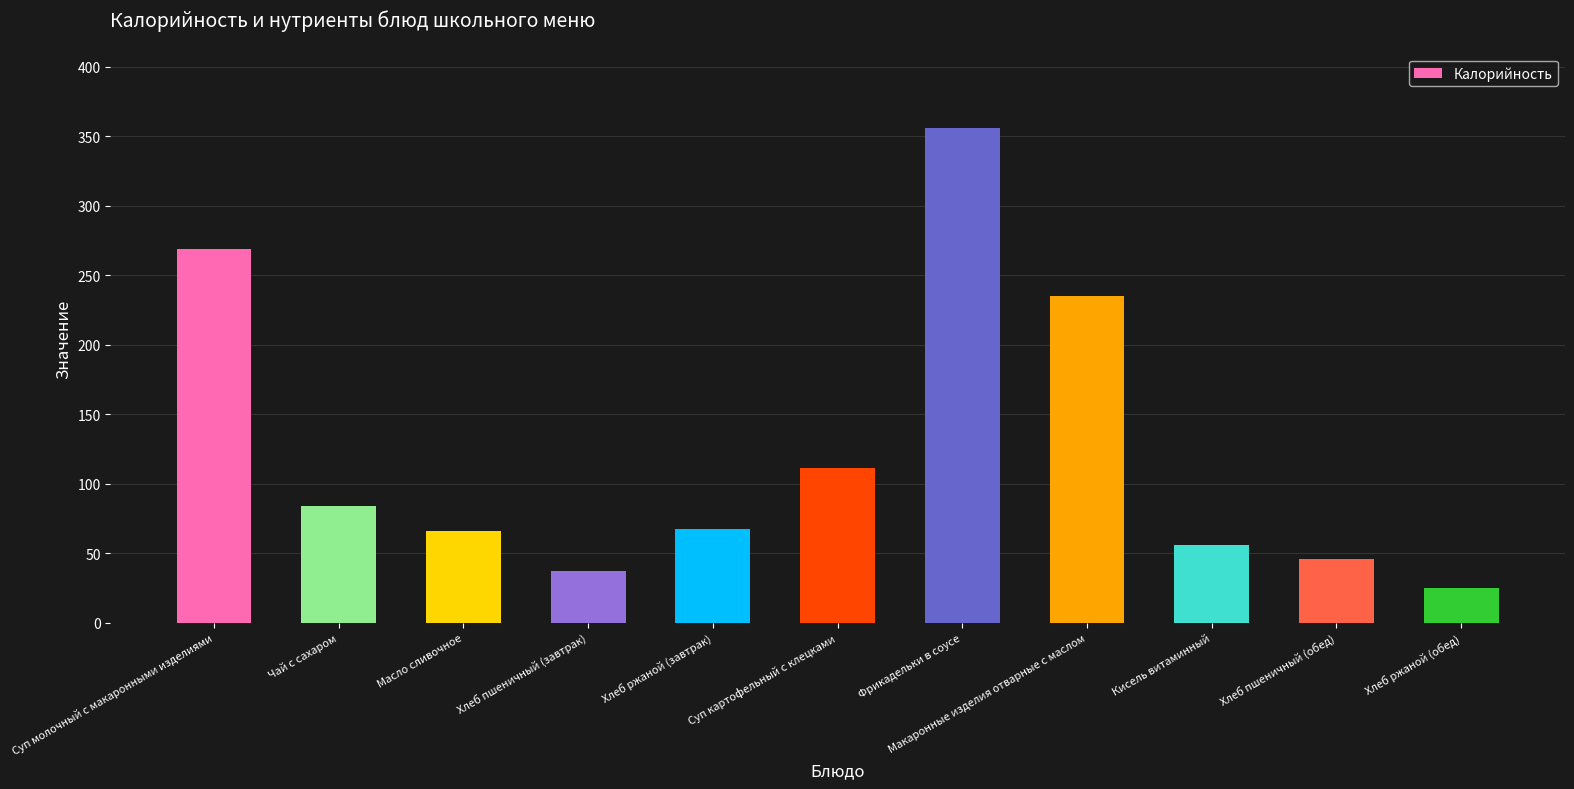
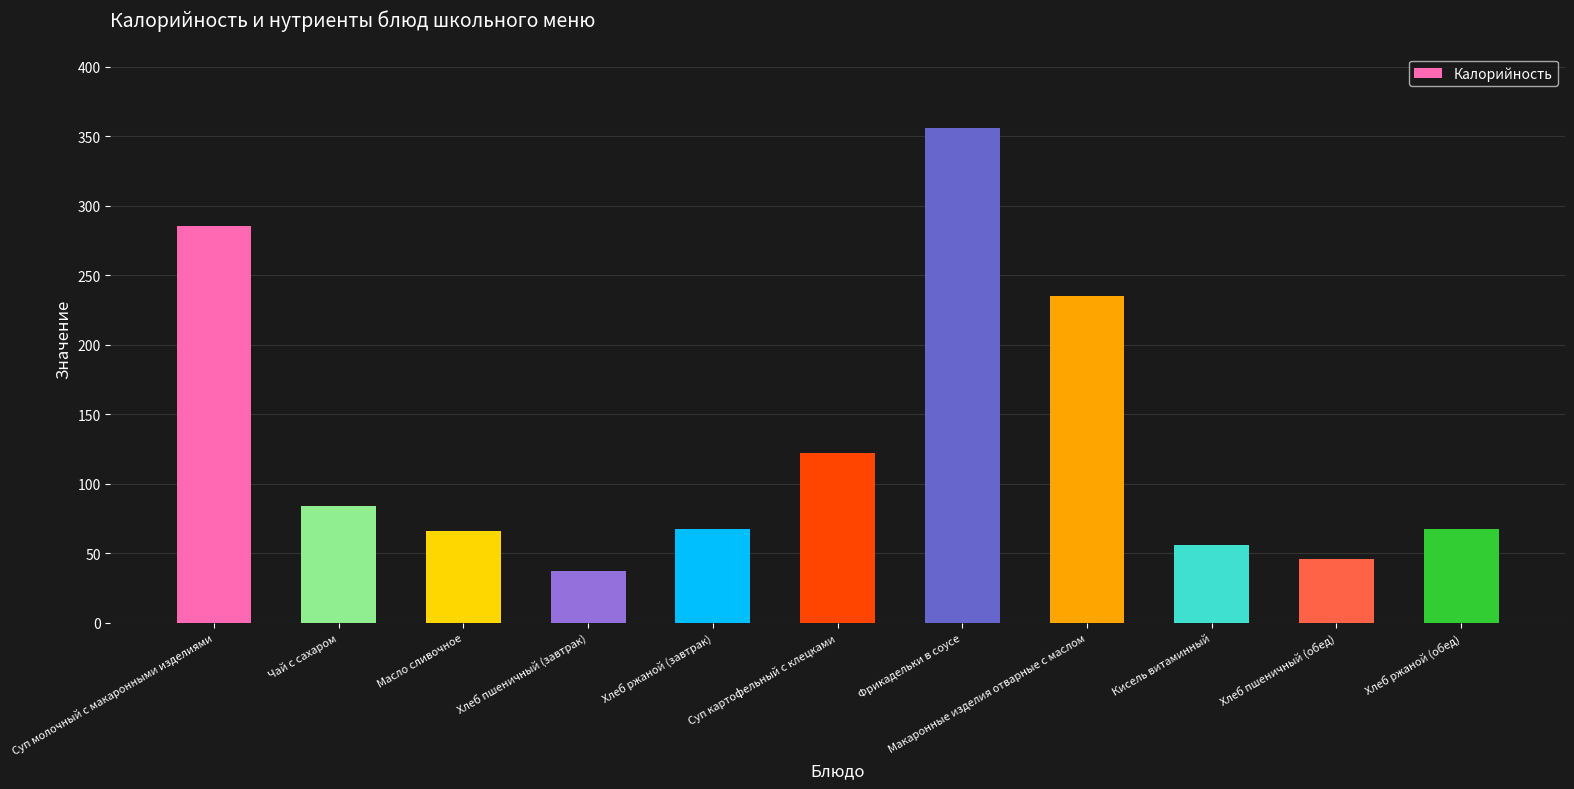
Суп молочный с макаронными изделиями: 269 -> 285
Суп картофельный с клецками: 111 -> 122
Хлеб ржаной (обед): 25 -> 67
